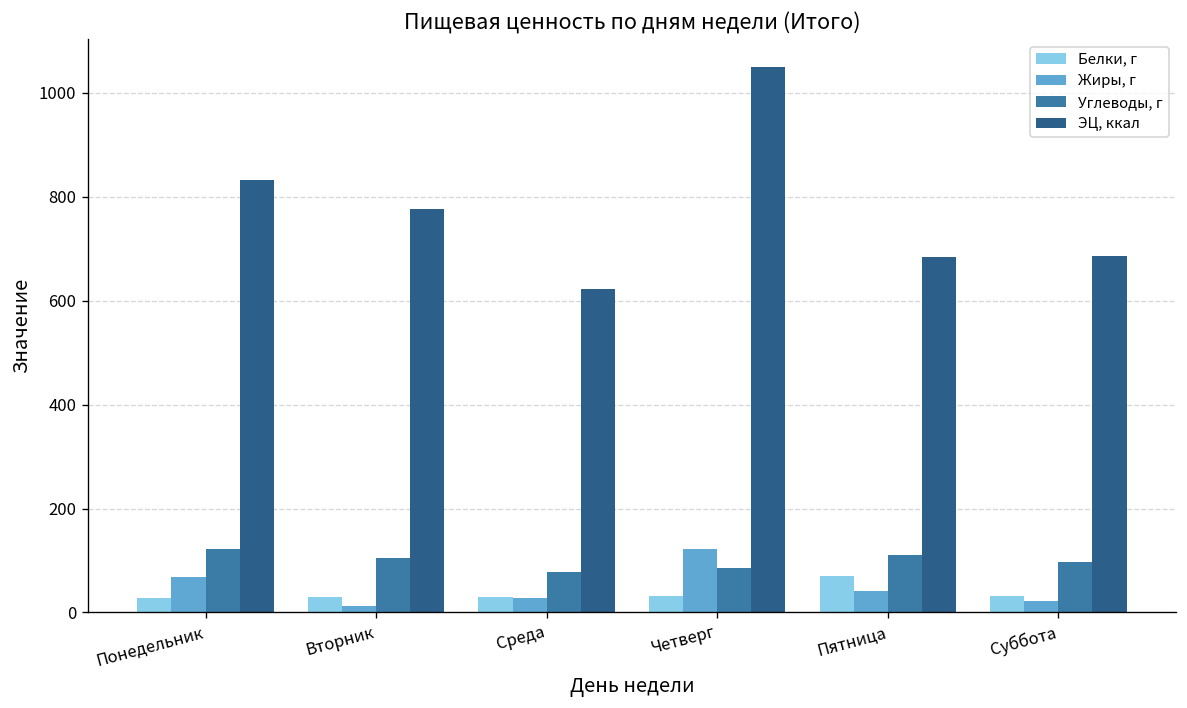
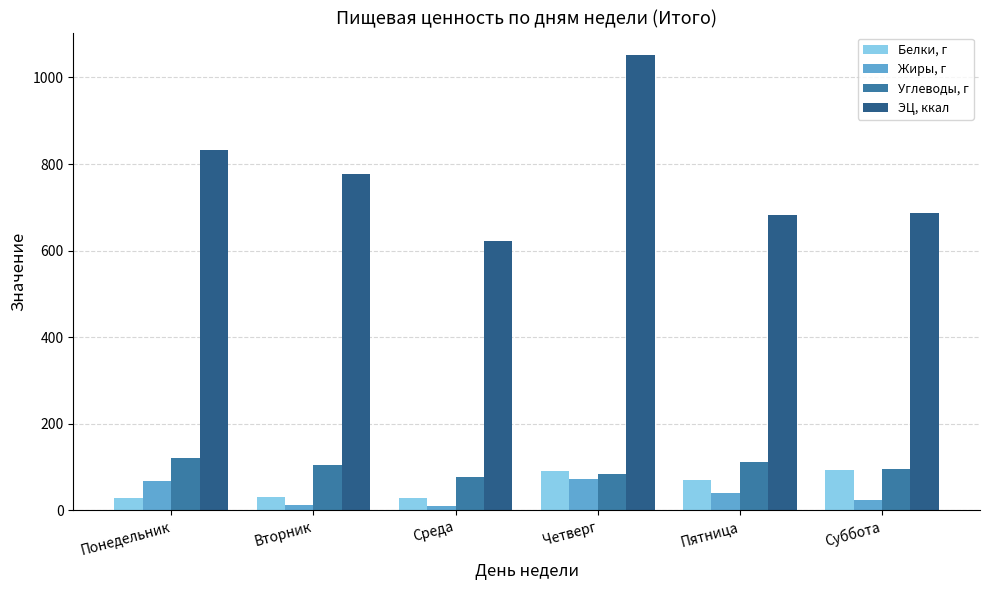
Жиры, г, Среда: 30 -> 10
Белки, г, Четверг: 30 -> 90
Жиры, г, Четверг: 120 -> 70
Белки, г, Суббота: 30 -> 90
